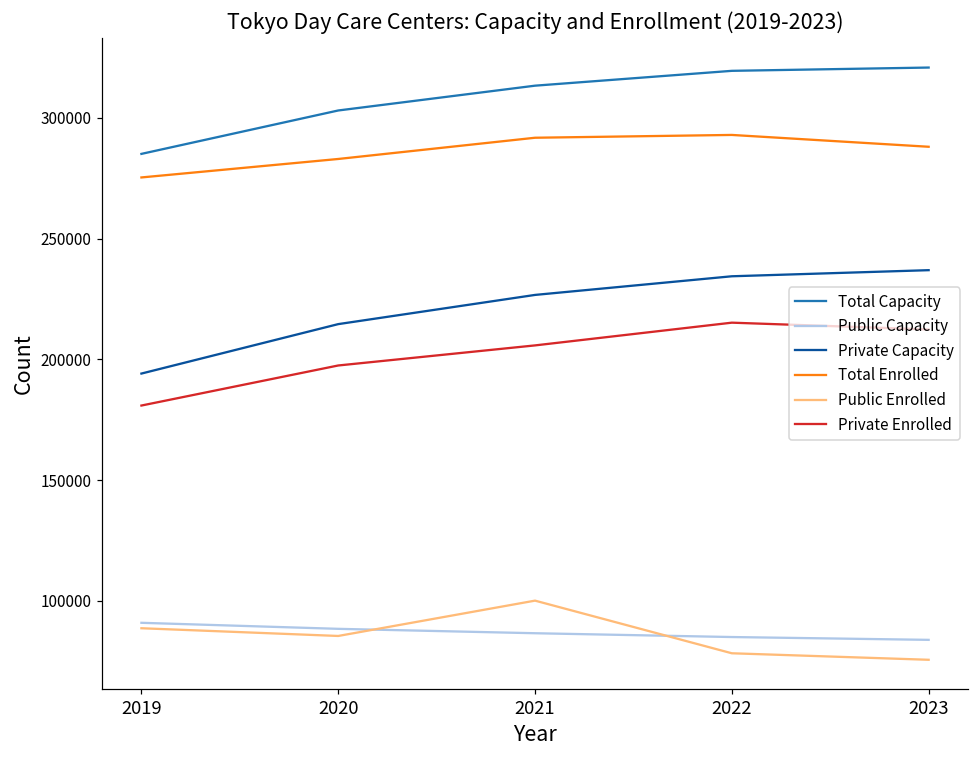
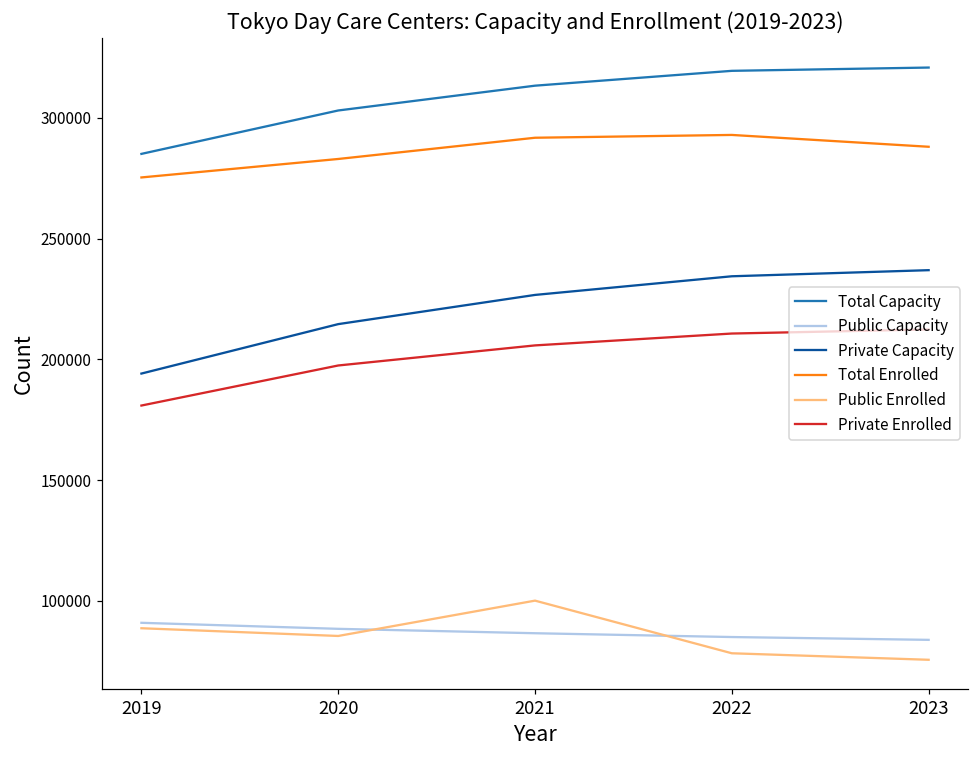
Private Enrolled, 2022: 215000 -> 211000
